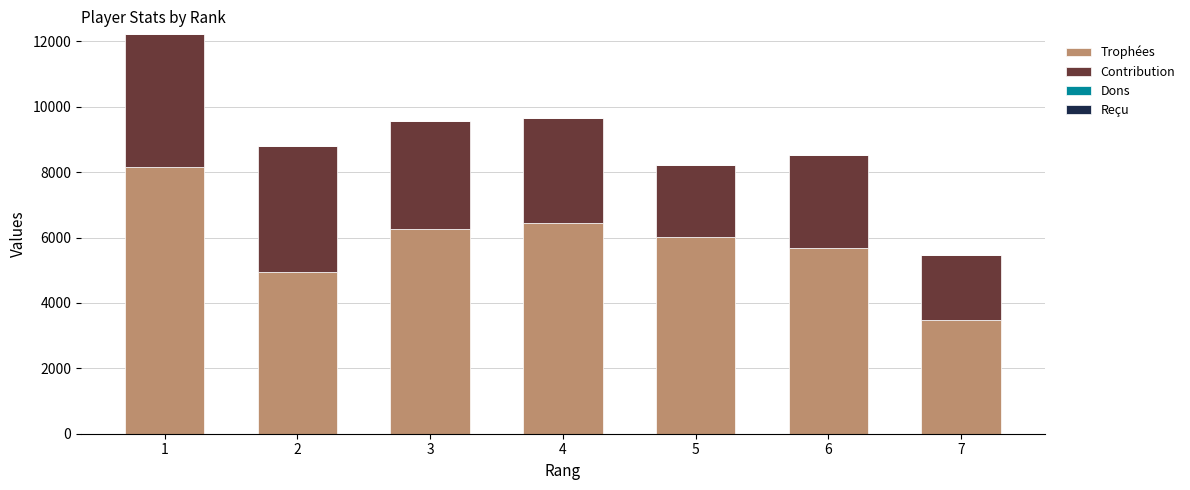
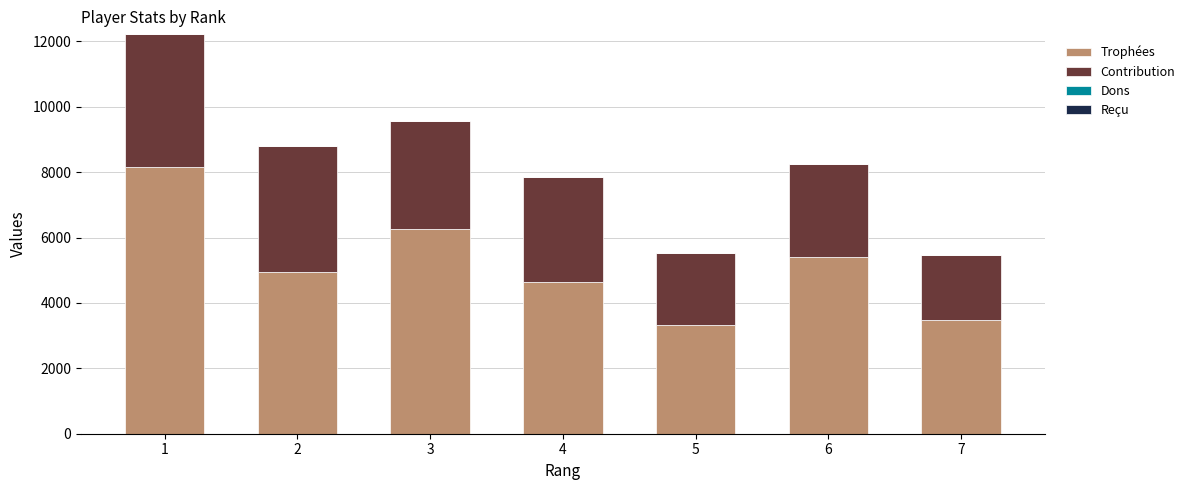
Trophées, 4: 6400 -> 4600
Trophées, 5: 6000 -> 3300
Trophées, 6: 5700 -> 5400
